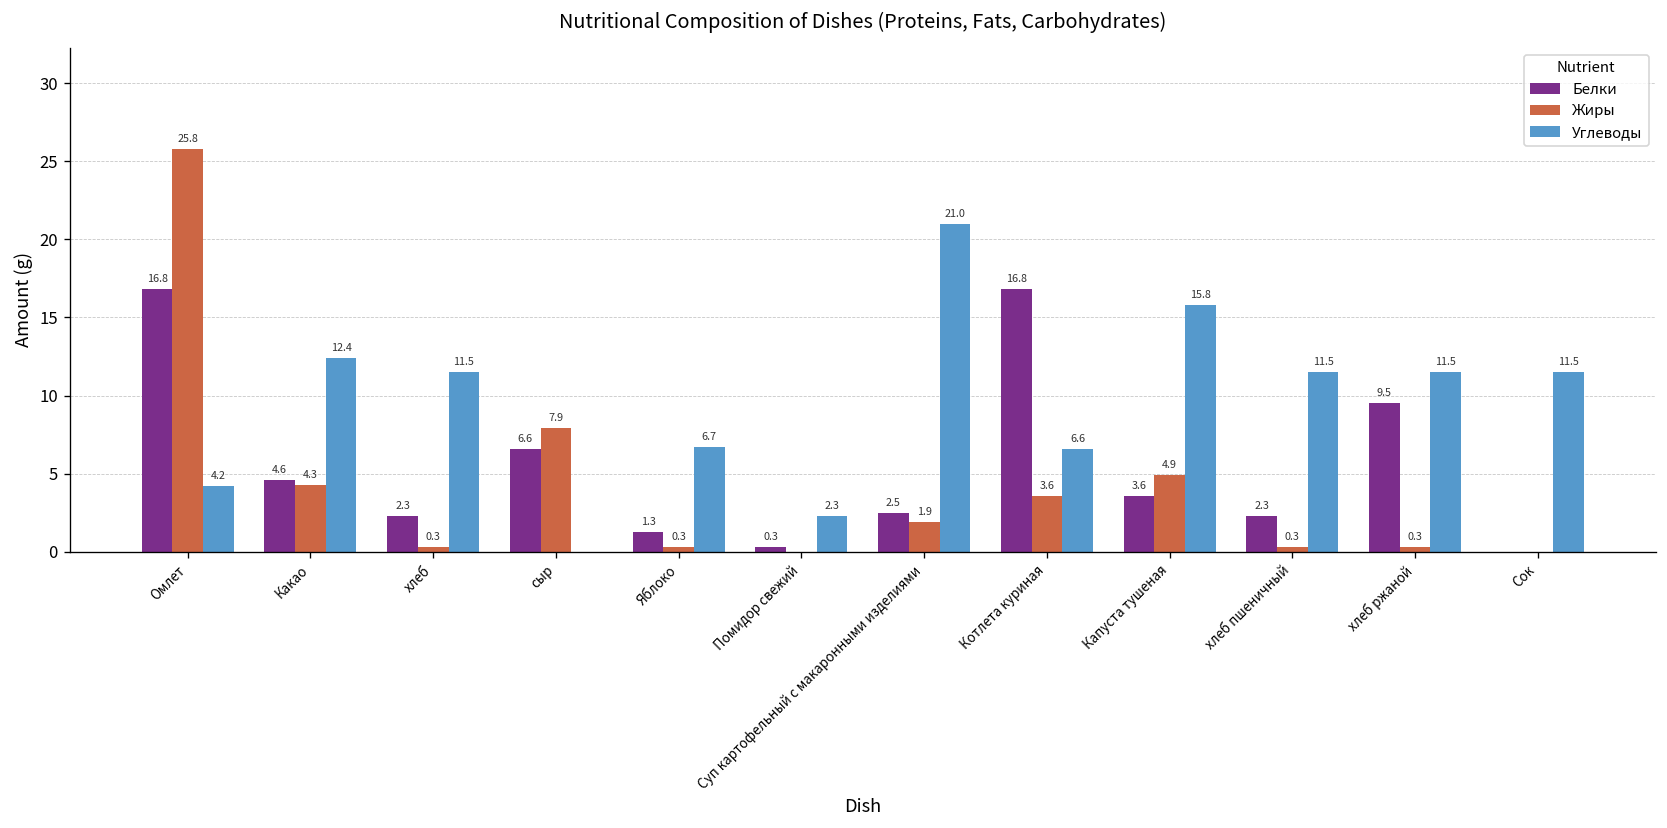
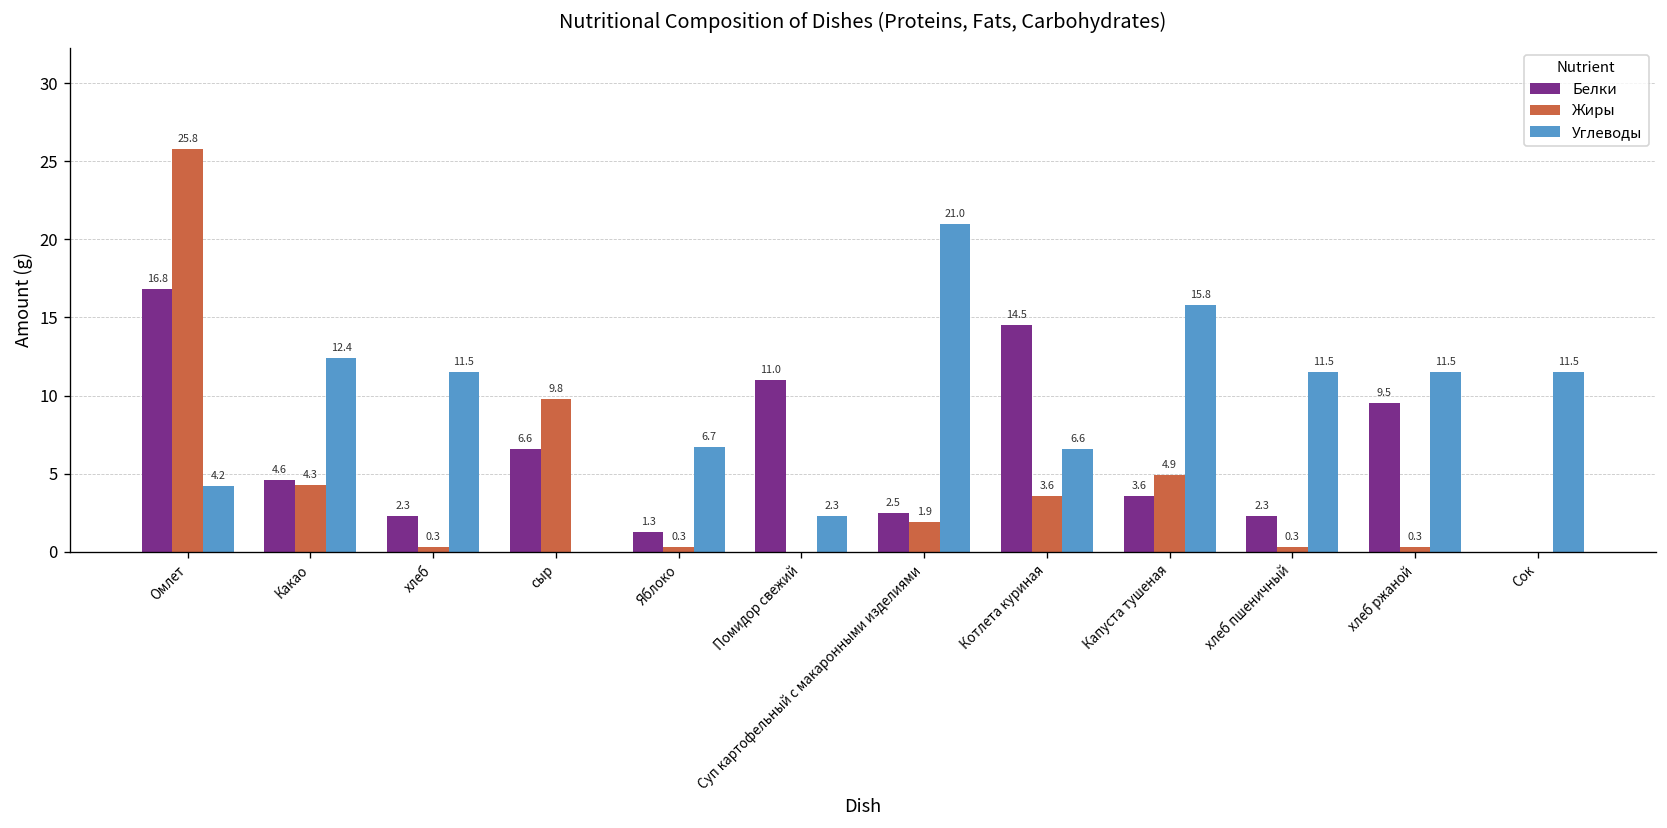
Жиры, сыр: 7.9 -> 9.8
Белки, Помидор свежий: 0.3 -> 11.0
Белки, Котлета куриная: 16.8 -> 14.5
